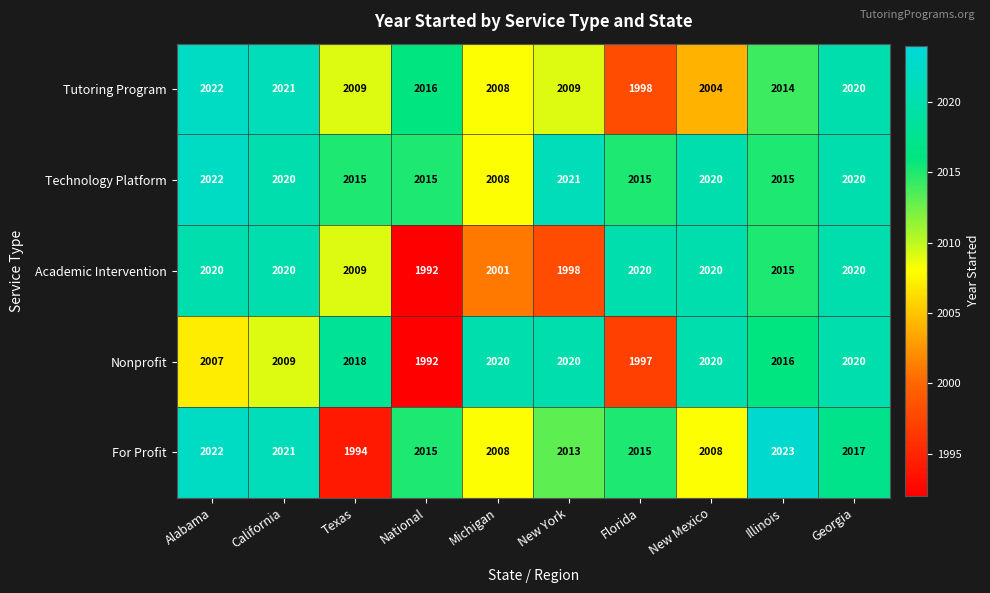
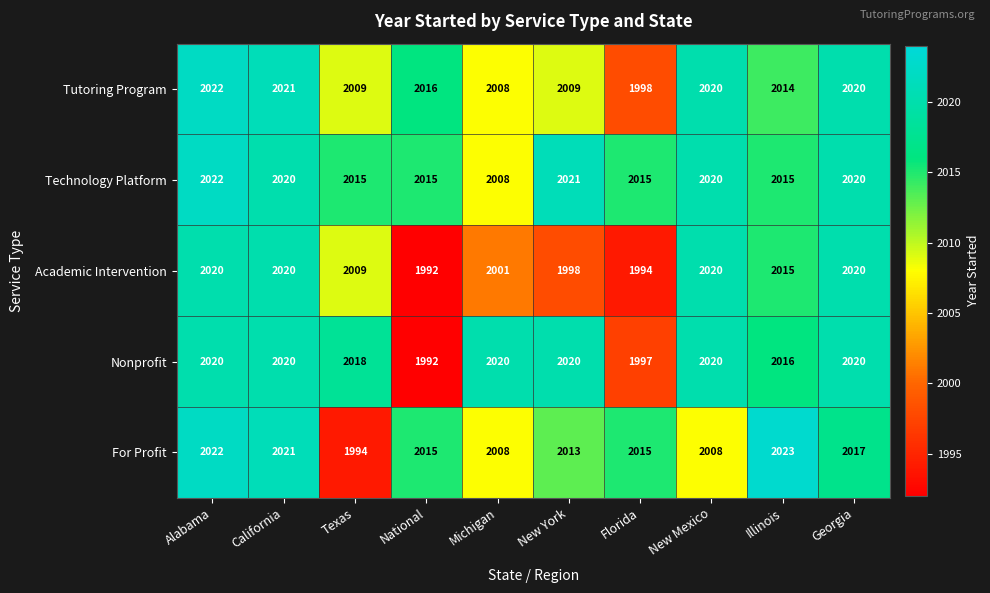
Tutoring Program, New Mexico: 2004 -> 2020
Academic Intervention, Florida: 2020 -> 1994
Nonprofit, Alabama: 2007 -> 2020
Nonprofit, California: 2009 -> 2020
